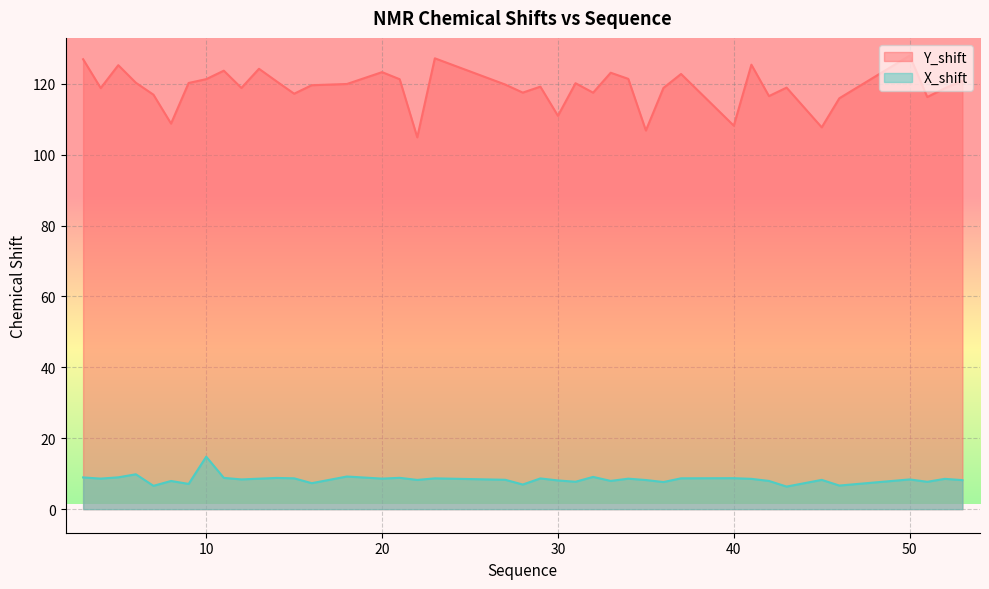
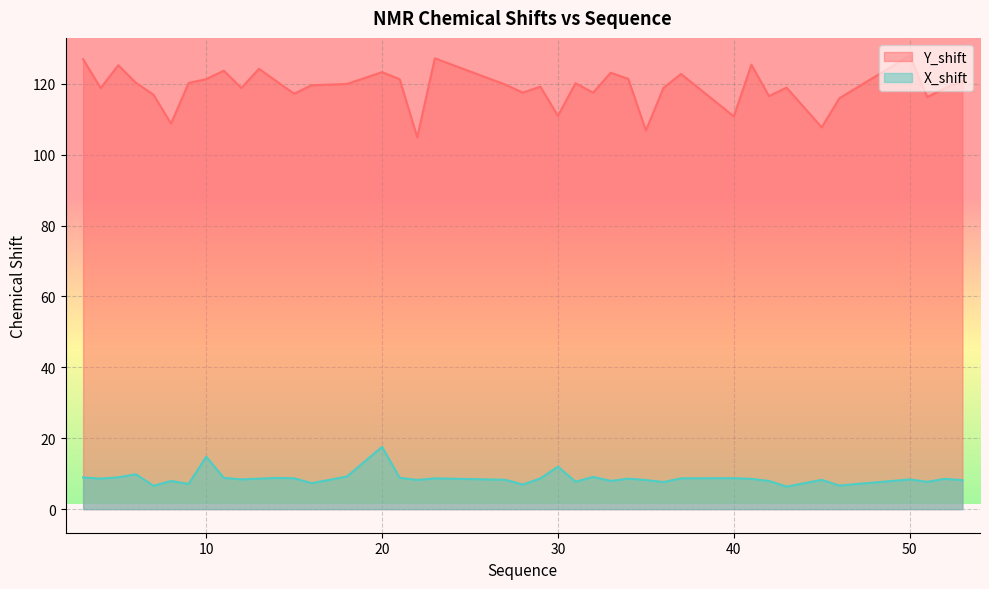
X_shift, 20: 9 -> 18
X_shift, 30: 8 -> 12
Y_shift, 40: 108 -> 111
